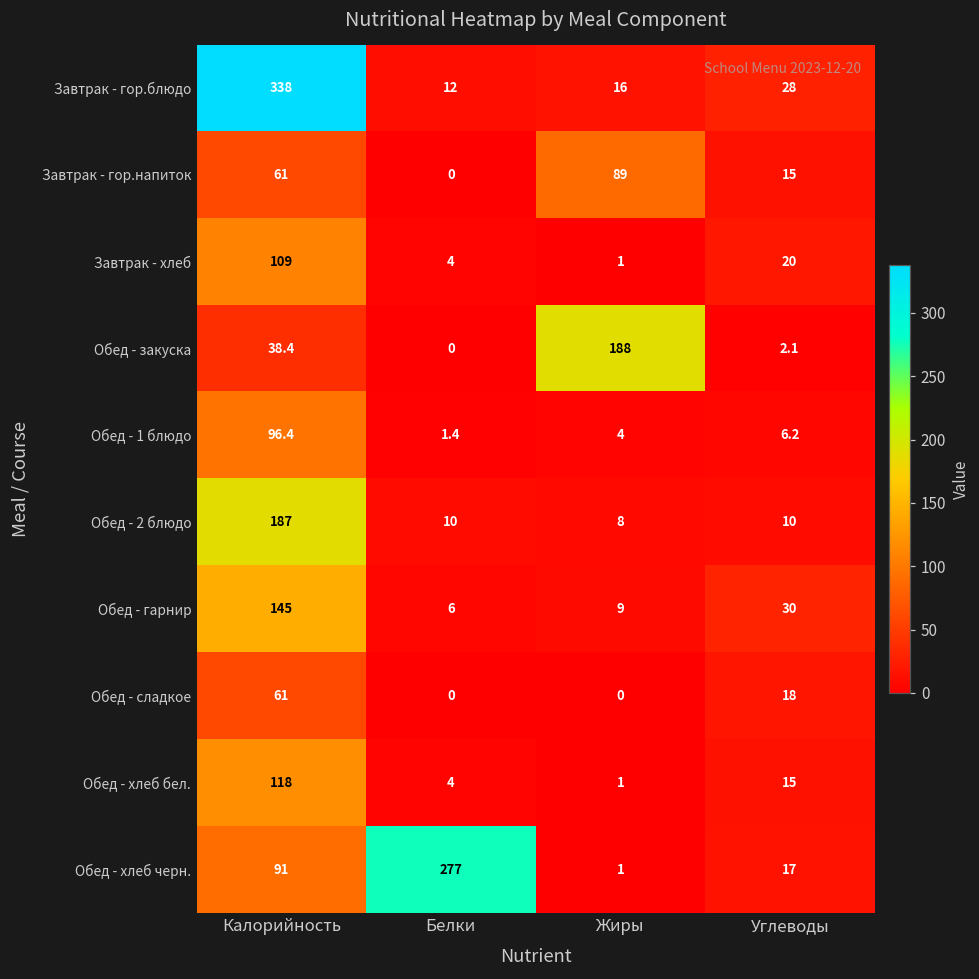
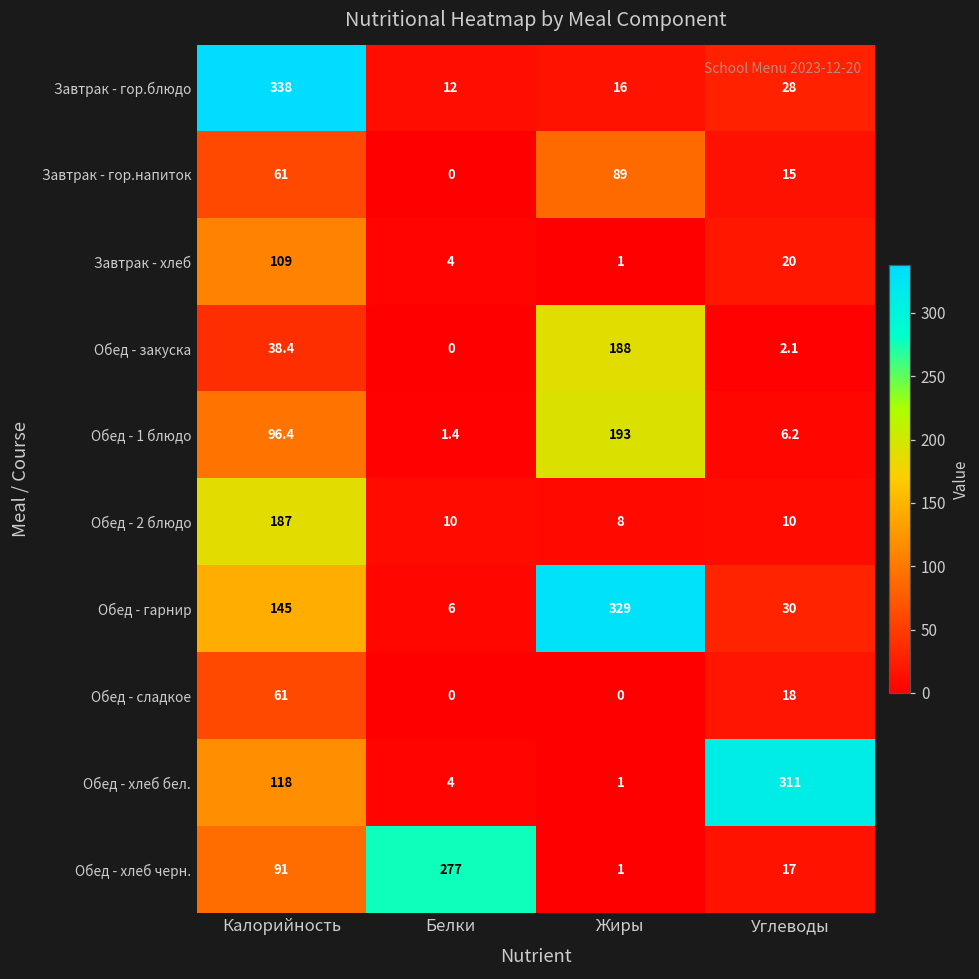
Обед - 1 блюдо, Жиры: 4 -> 193
Обед - гарнир, Жиры: 9 -> 329
Обед - хлеб бел., Углеводы: 15 -> 311
